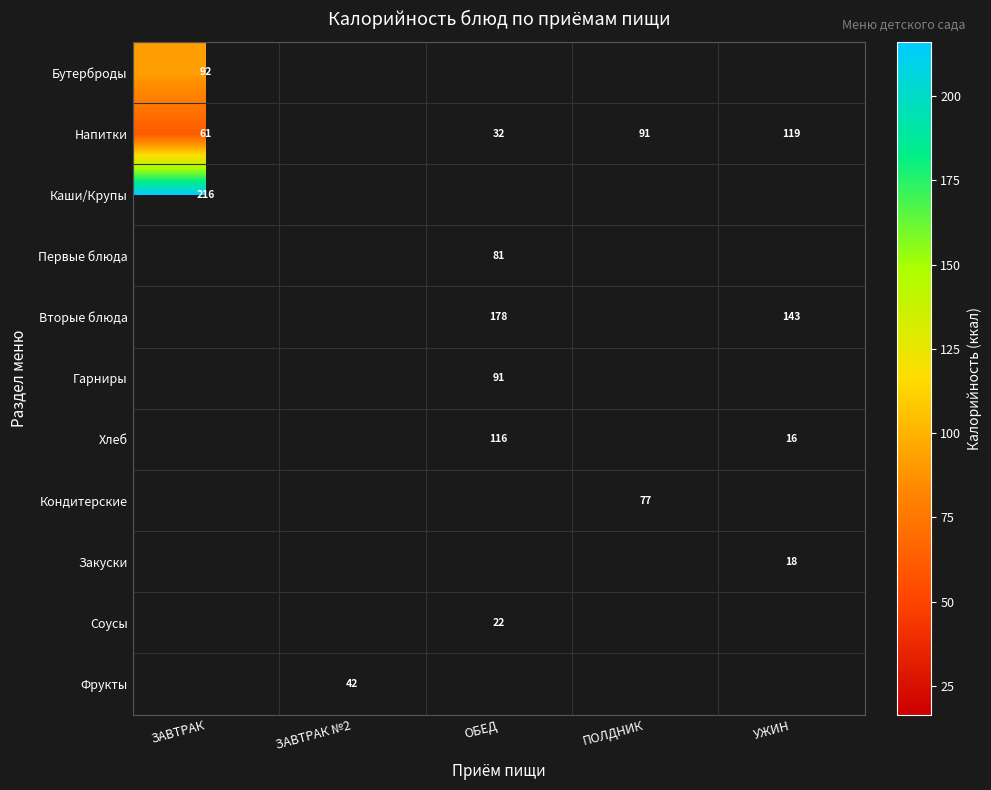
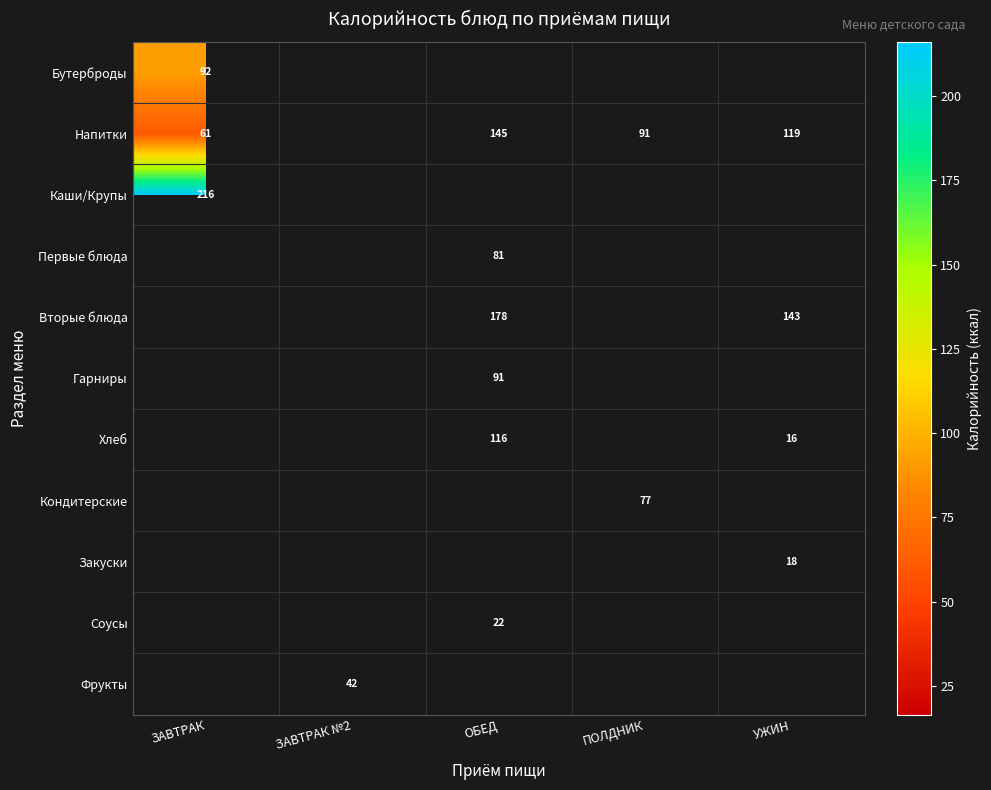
Напитки, ОБЕД: 32 -> 145
